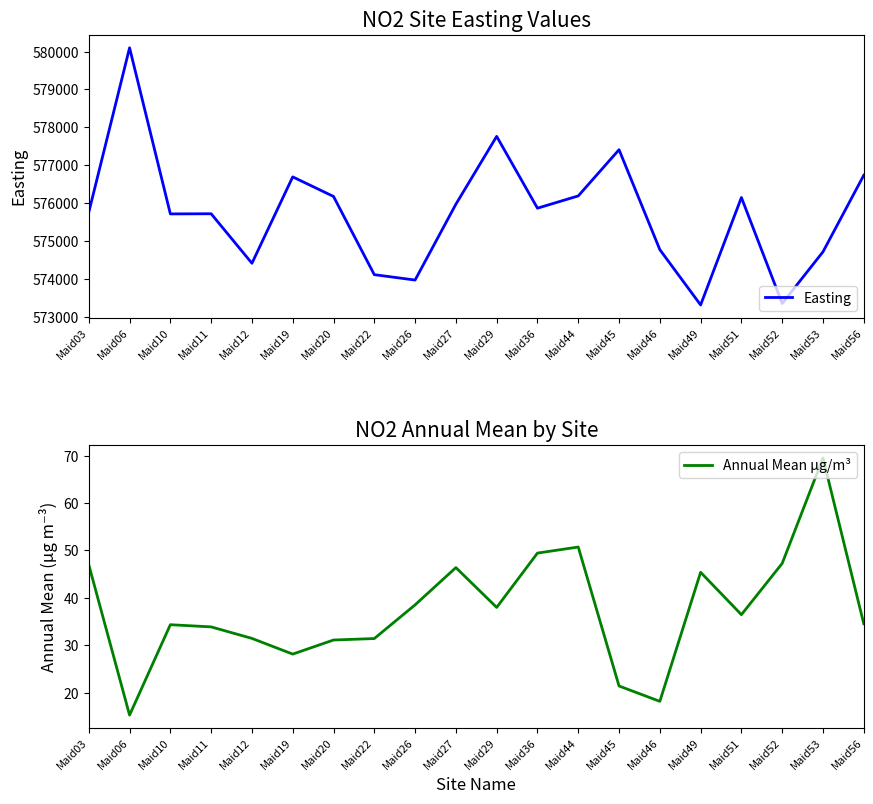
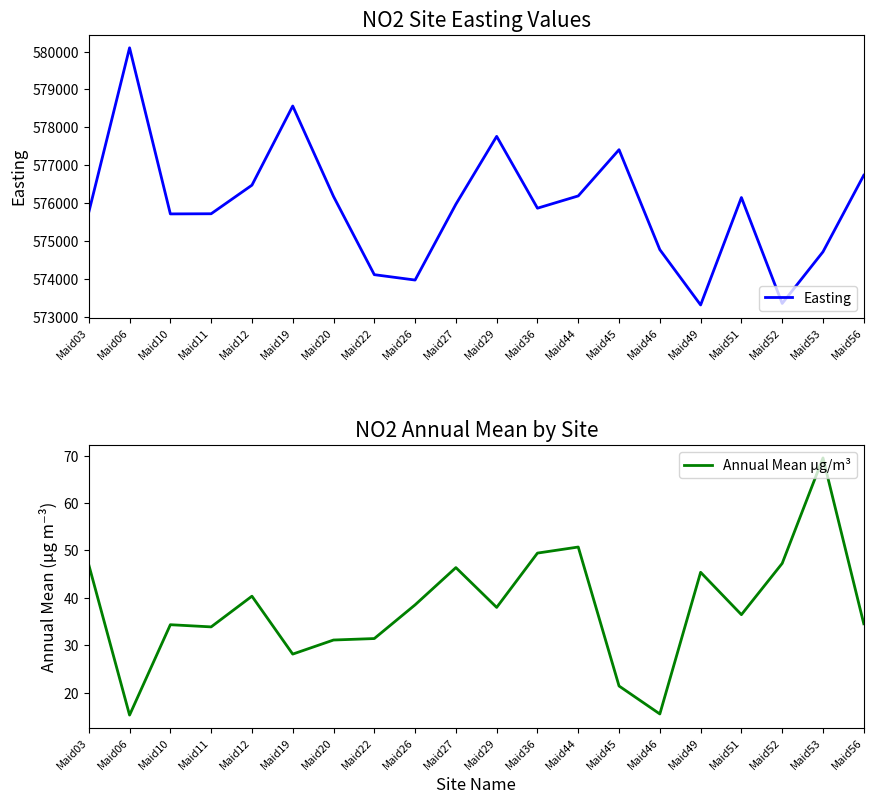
NO2 Site Easting Values, Maid12: 574400 -> 576500
NO2 Site Easting Values, Maid19: 576700 -> 578600
NO2 Annual Mean by Site, Maid12: 31 -> 40
NO2 Annual Mean by Site, Maid46: 18 -> 16
